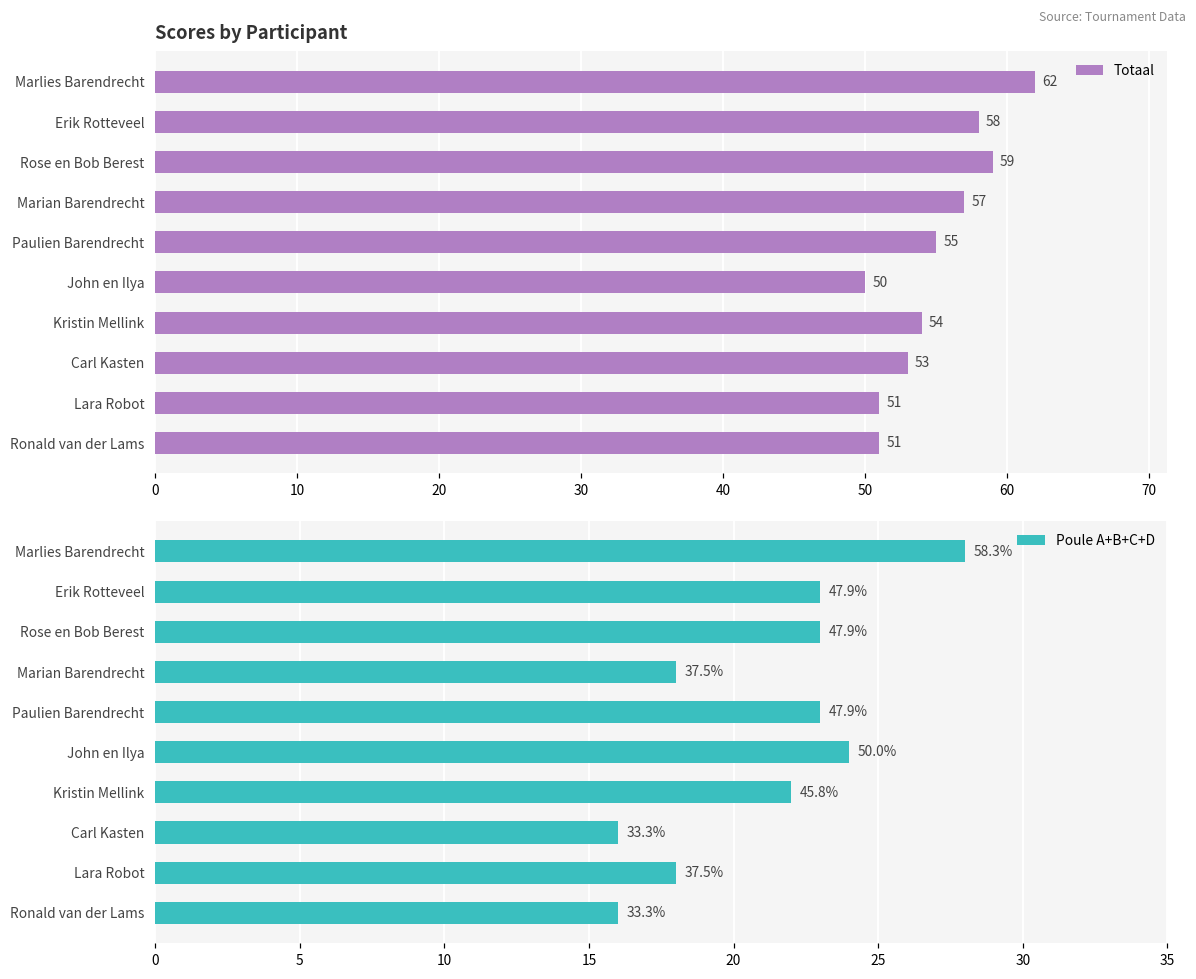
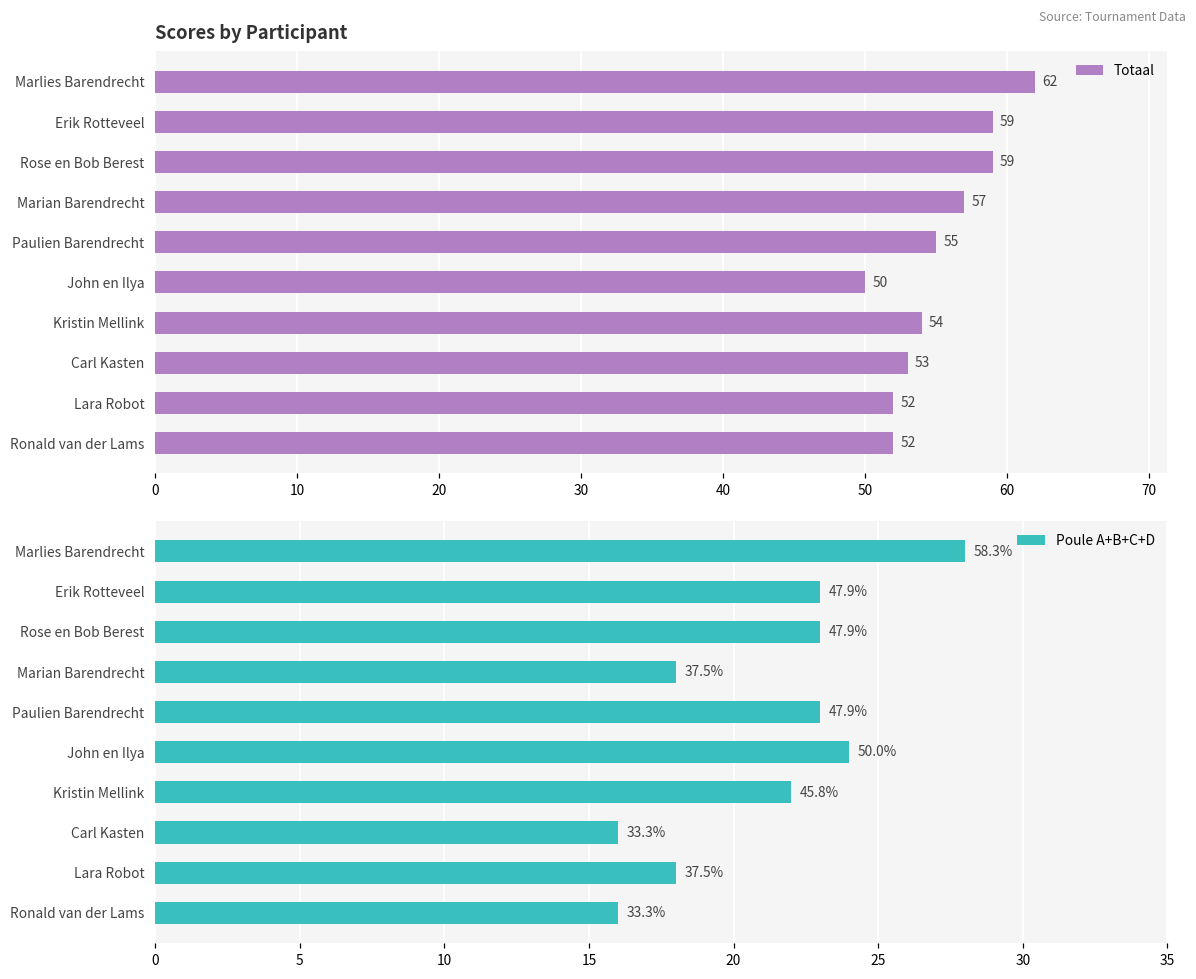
Scores by Participant, Erik Rotteveel: 58 -> 59
Scores by Participant, Lara Robot: 51 -> 52
Scores by Participant, Ronald van der Lams: 51 -> 52
